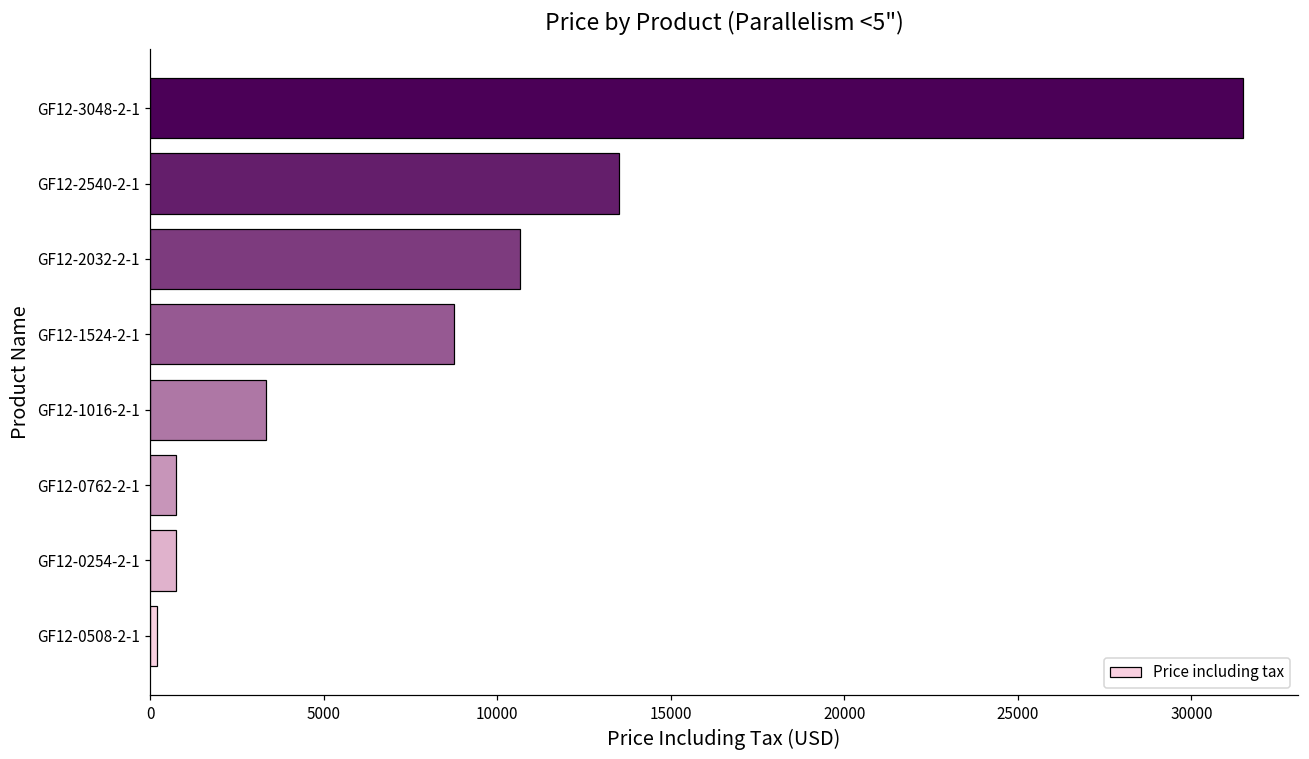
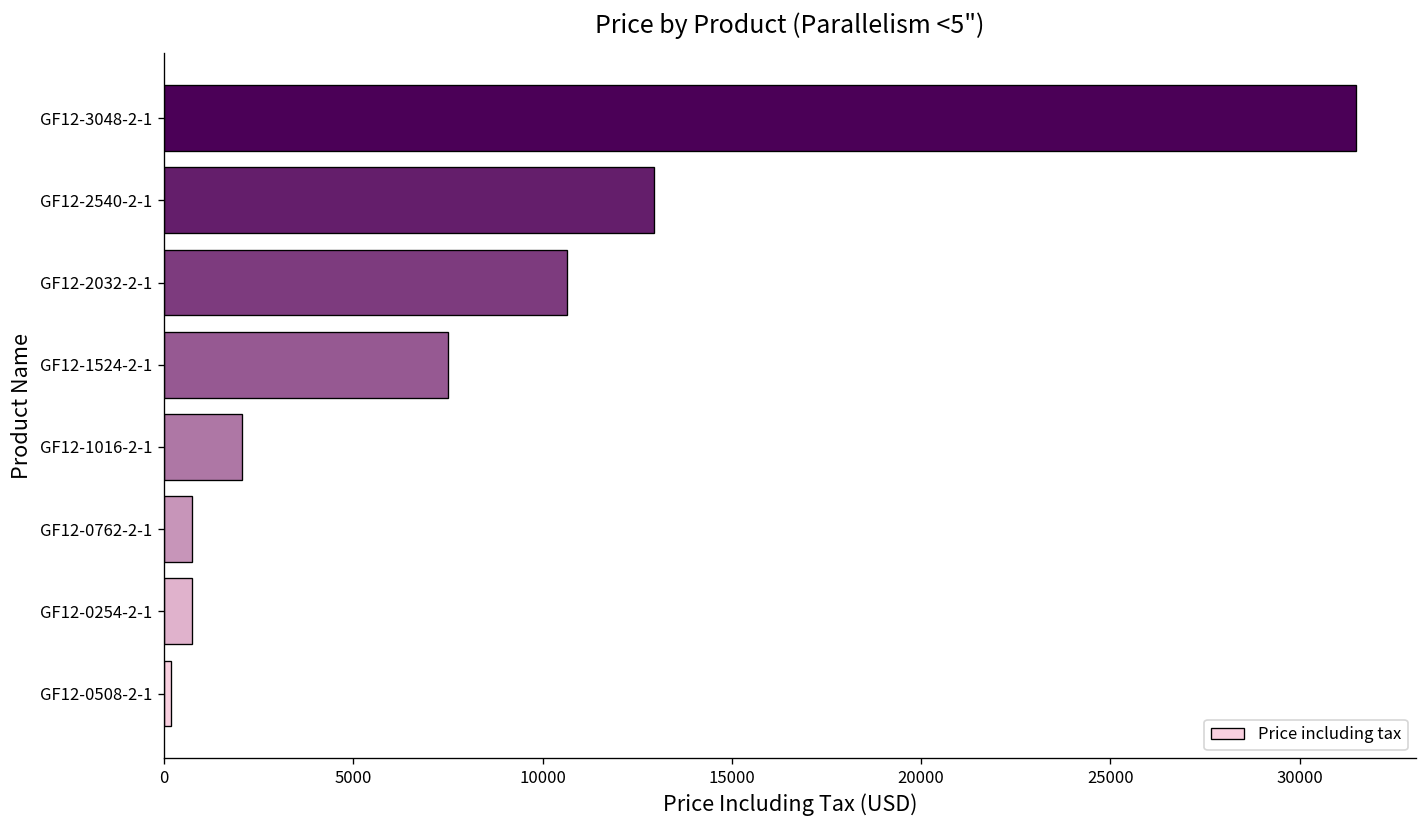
GF12-2540-2-1: 13500 -> 12900
GF12-1524-2-1: 8800 -> 7500
GF12-1016-2-1: 3300 -> 2100
